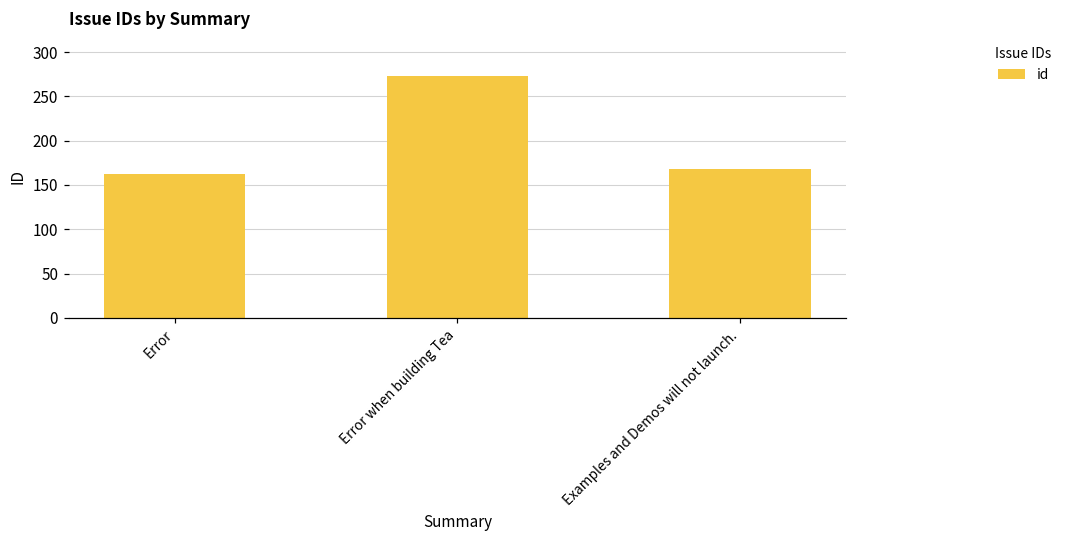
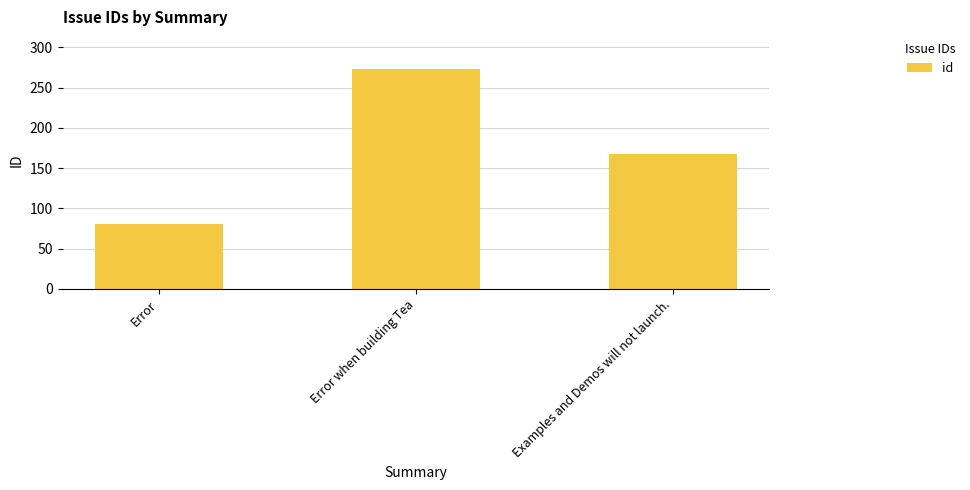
Error: 160 -> 80
